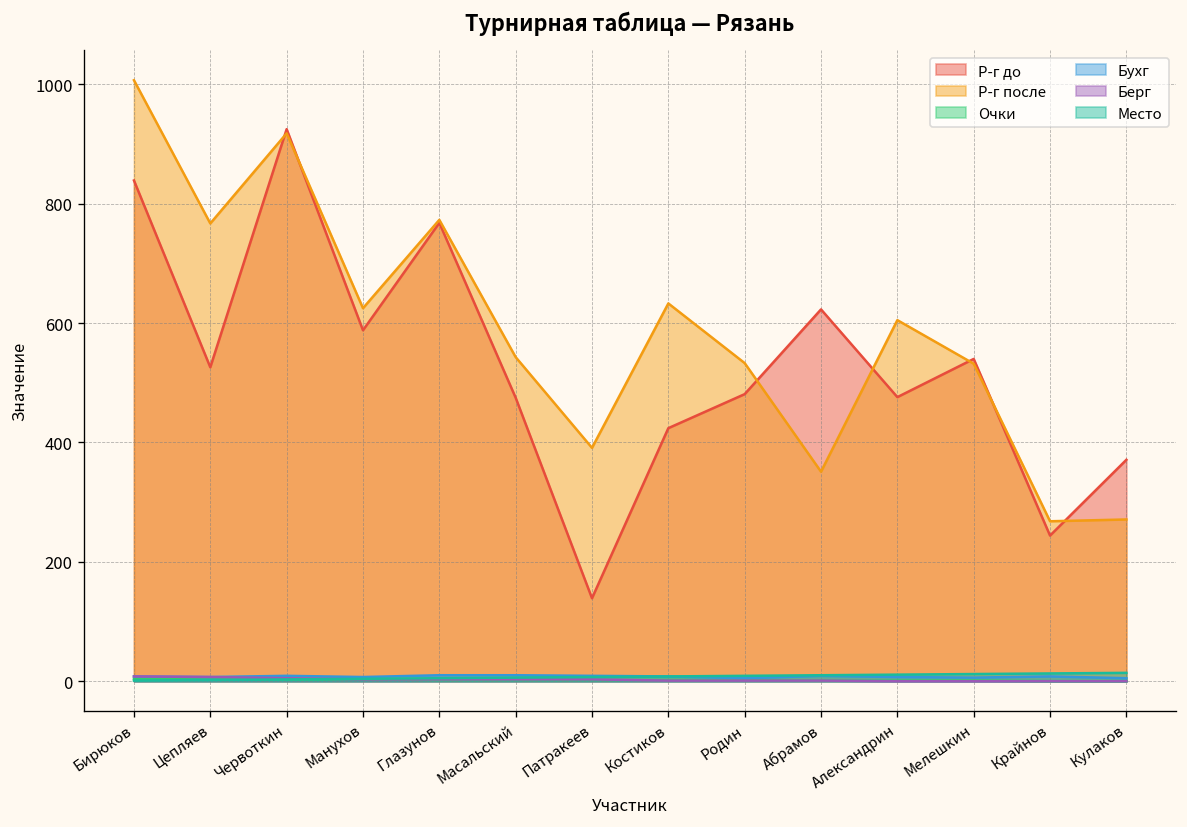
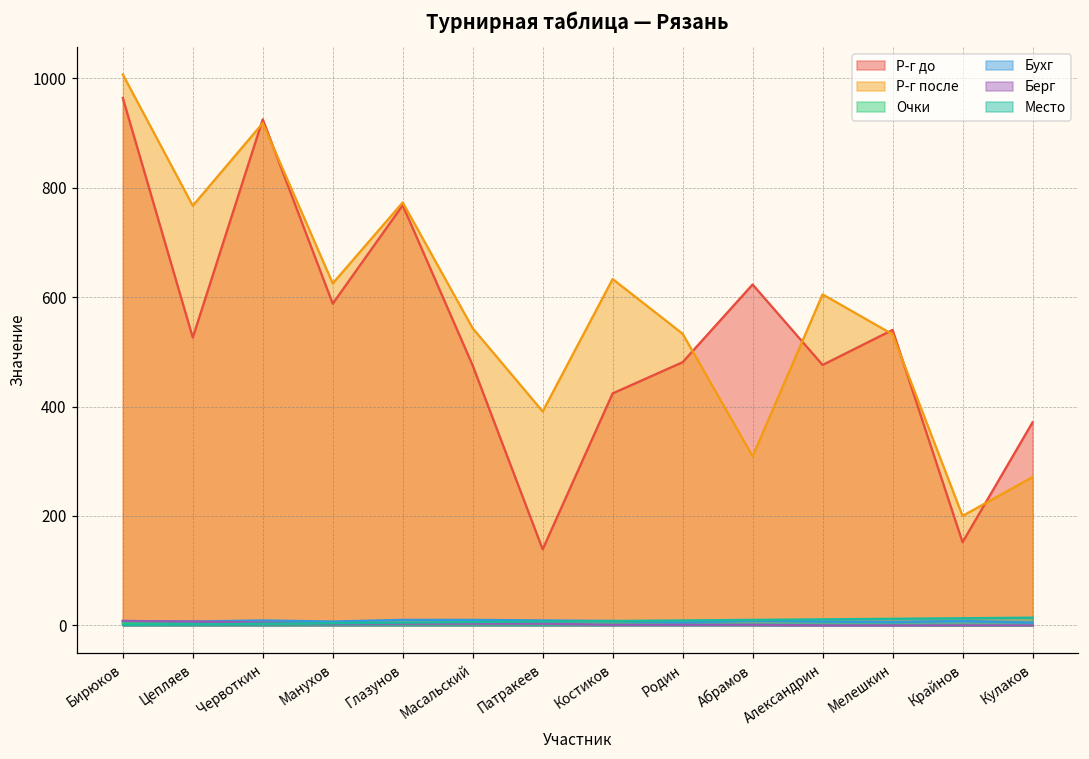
Р-г до, Бирюков: 840 -> 960
Р-г после, Абрамов: 350 -> 310
Р-г до, Крайнов: 240 -> 150
Р-г после, Крайнов: 270 -> 200
